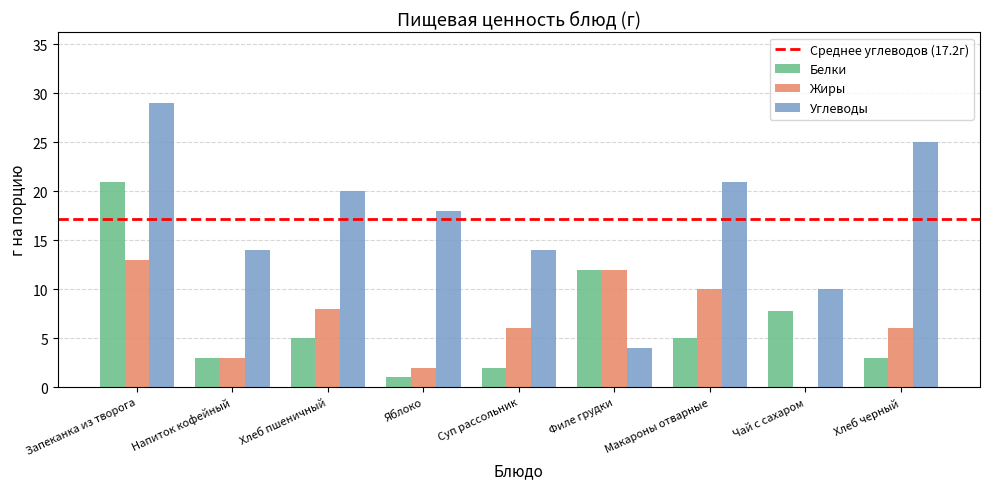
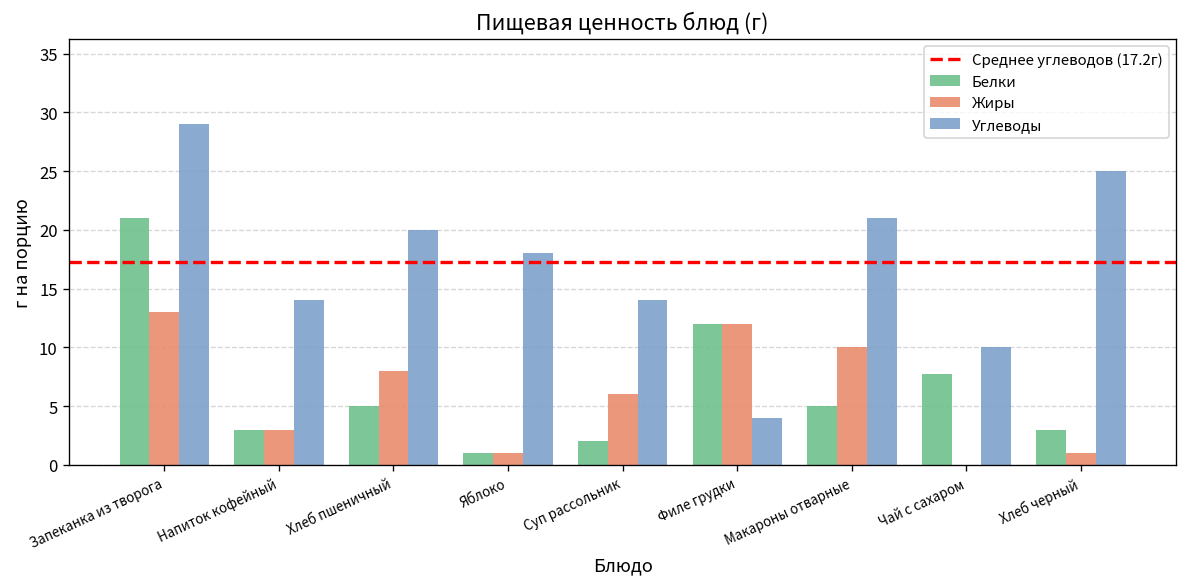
Жиры, Яблоко: 2 -> 1
Жиры, Хлеб черный: 6 -> 1
